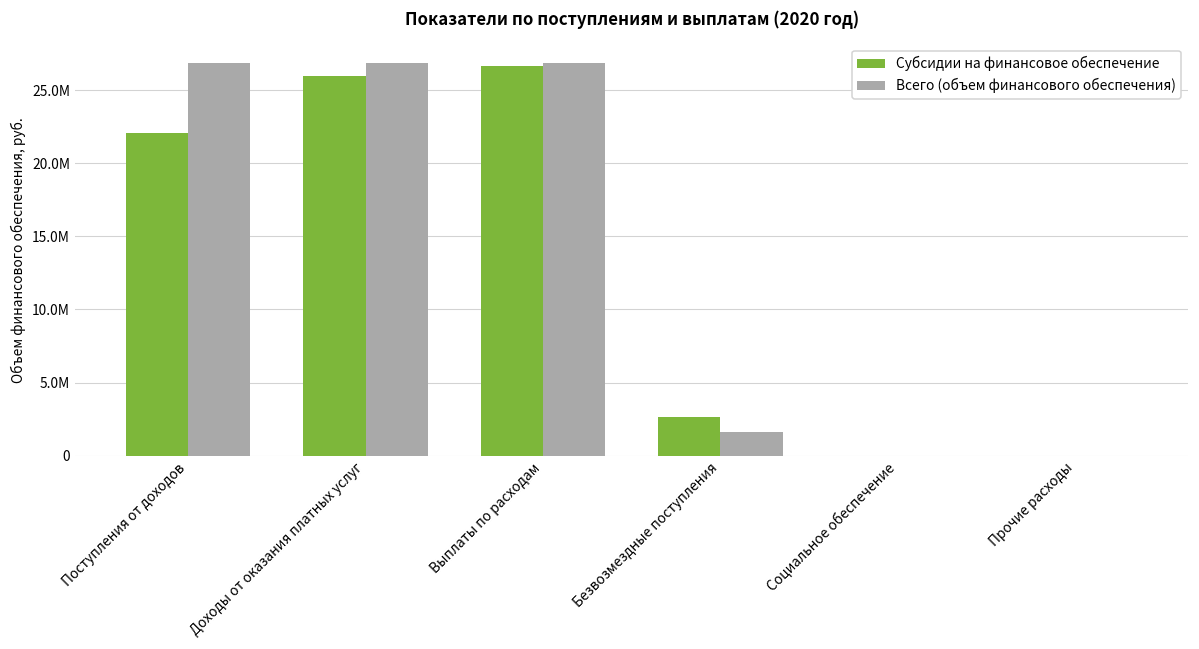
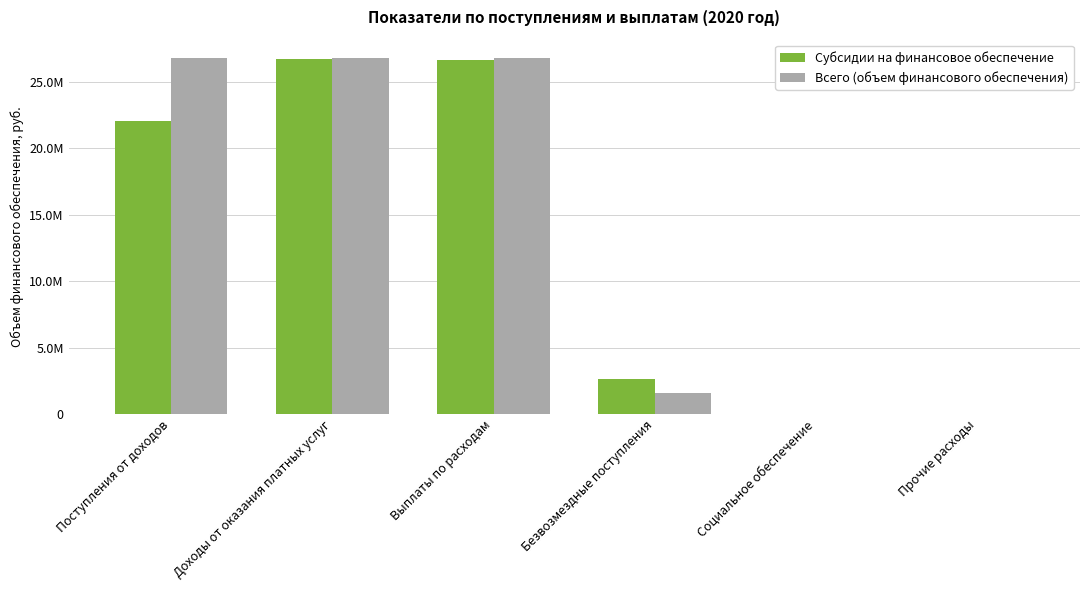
Субсидии на финансовое обеспечение, Доходы от оказания платных услуг: 26000000 -> 26700000
